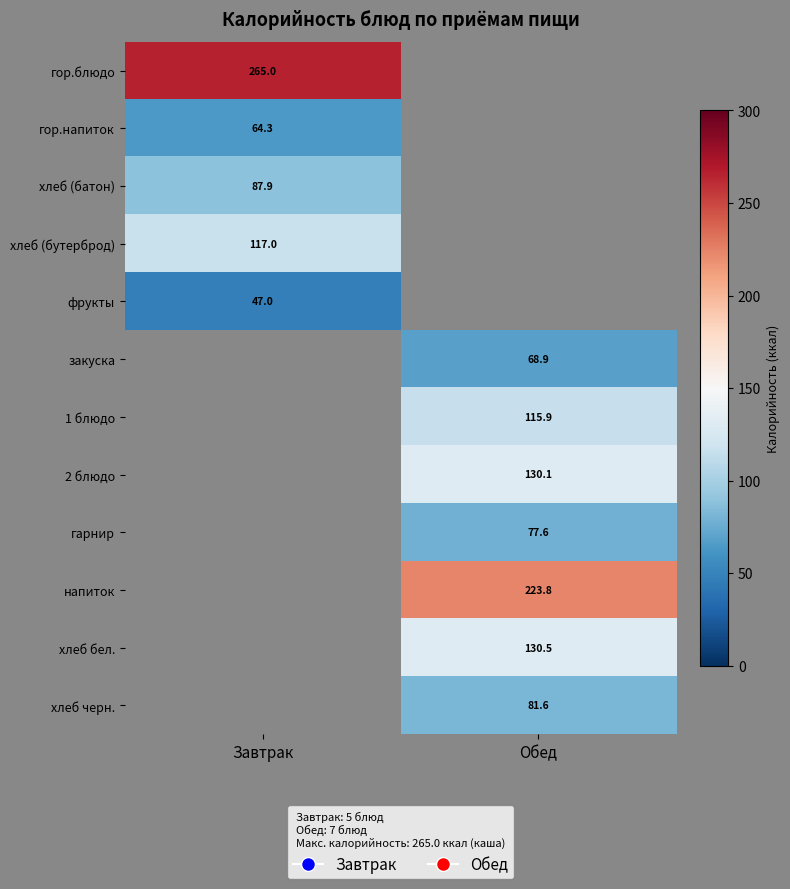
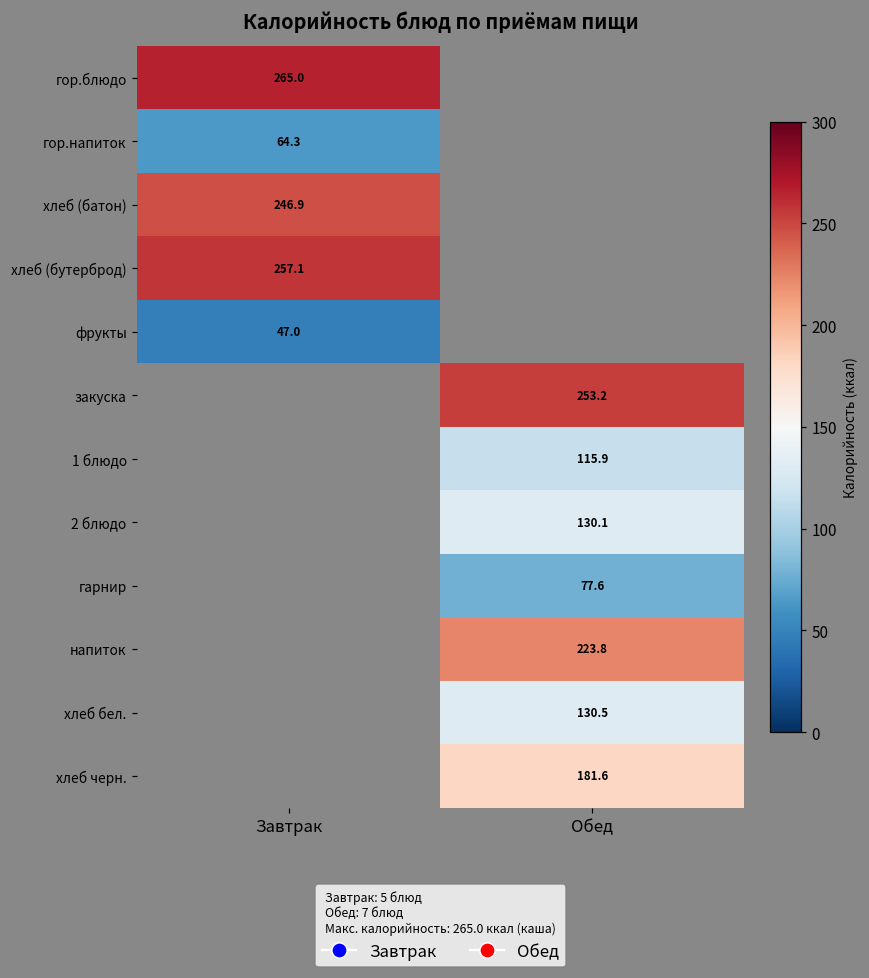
хлеб (батон), Завтрак: 87.9 -> 246.9
хлеб (бутерброд), Завтрак: 117.0 -> 257.1
закуска, Обед: 68.9 -> 253.2
хлеб черн., Обед: 81.6 -> 181.6
